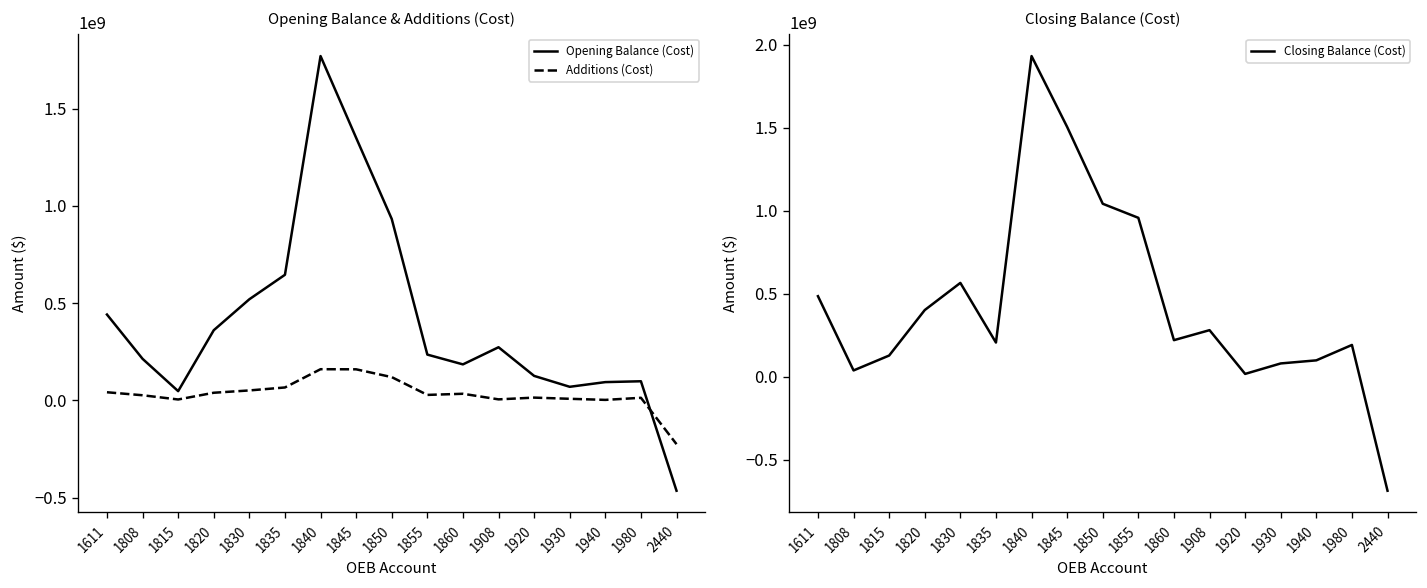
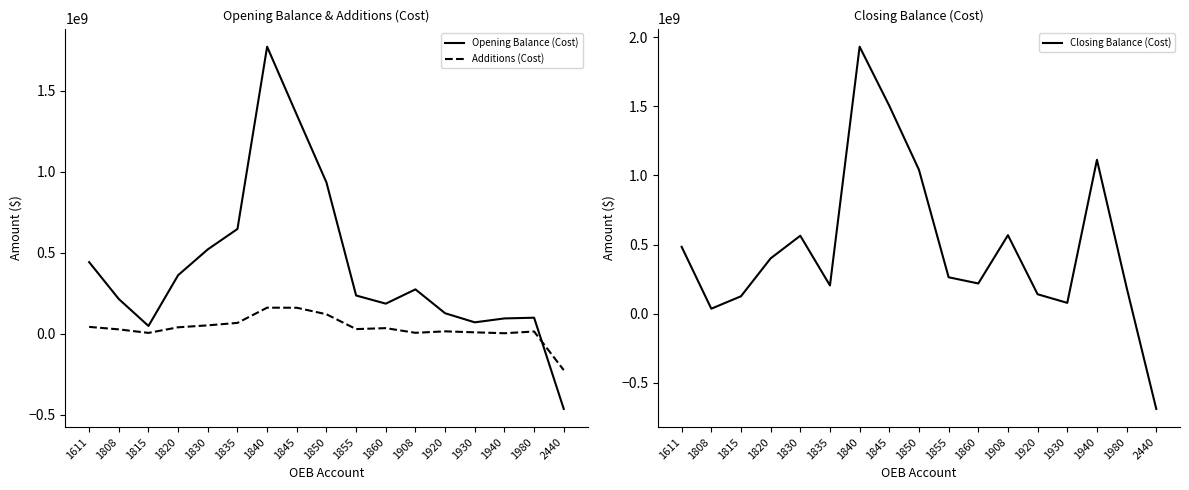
Closing Balance (Cost), 1855: 960000000 -> 260000000
Closing Balance (Cost), 1908: 280000000 -> 570000000
Closing Balance (Cost), 1920: 20000000 -> 140000000
Closing Balance (Cost), 1940: 100000000 -> 1110000000
